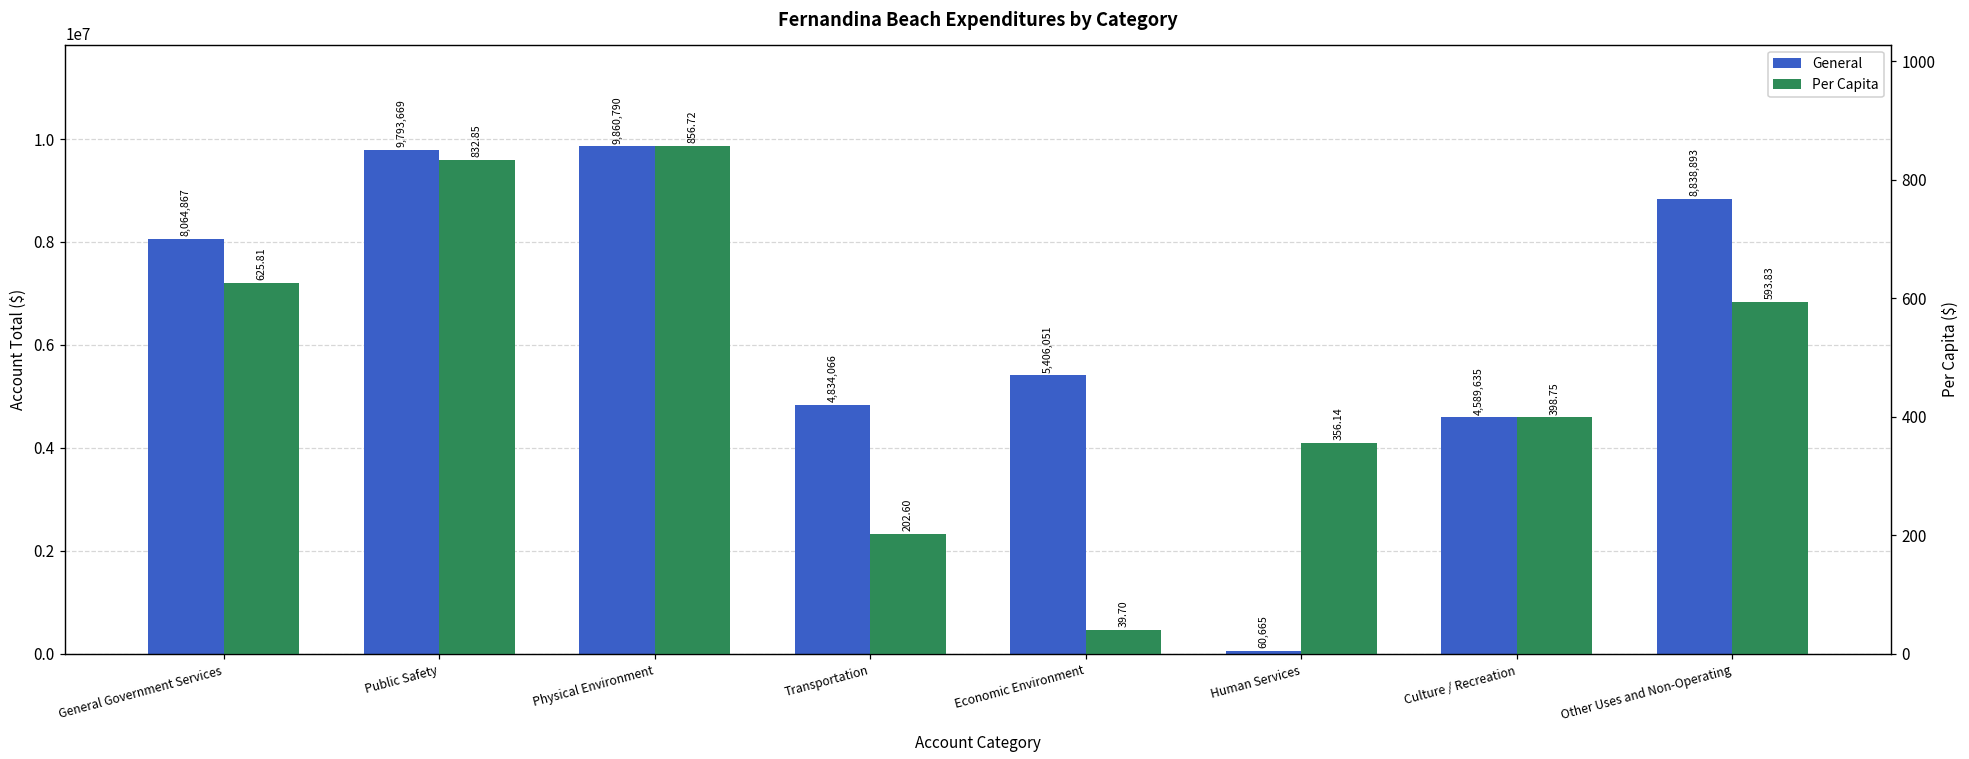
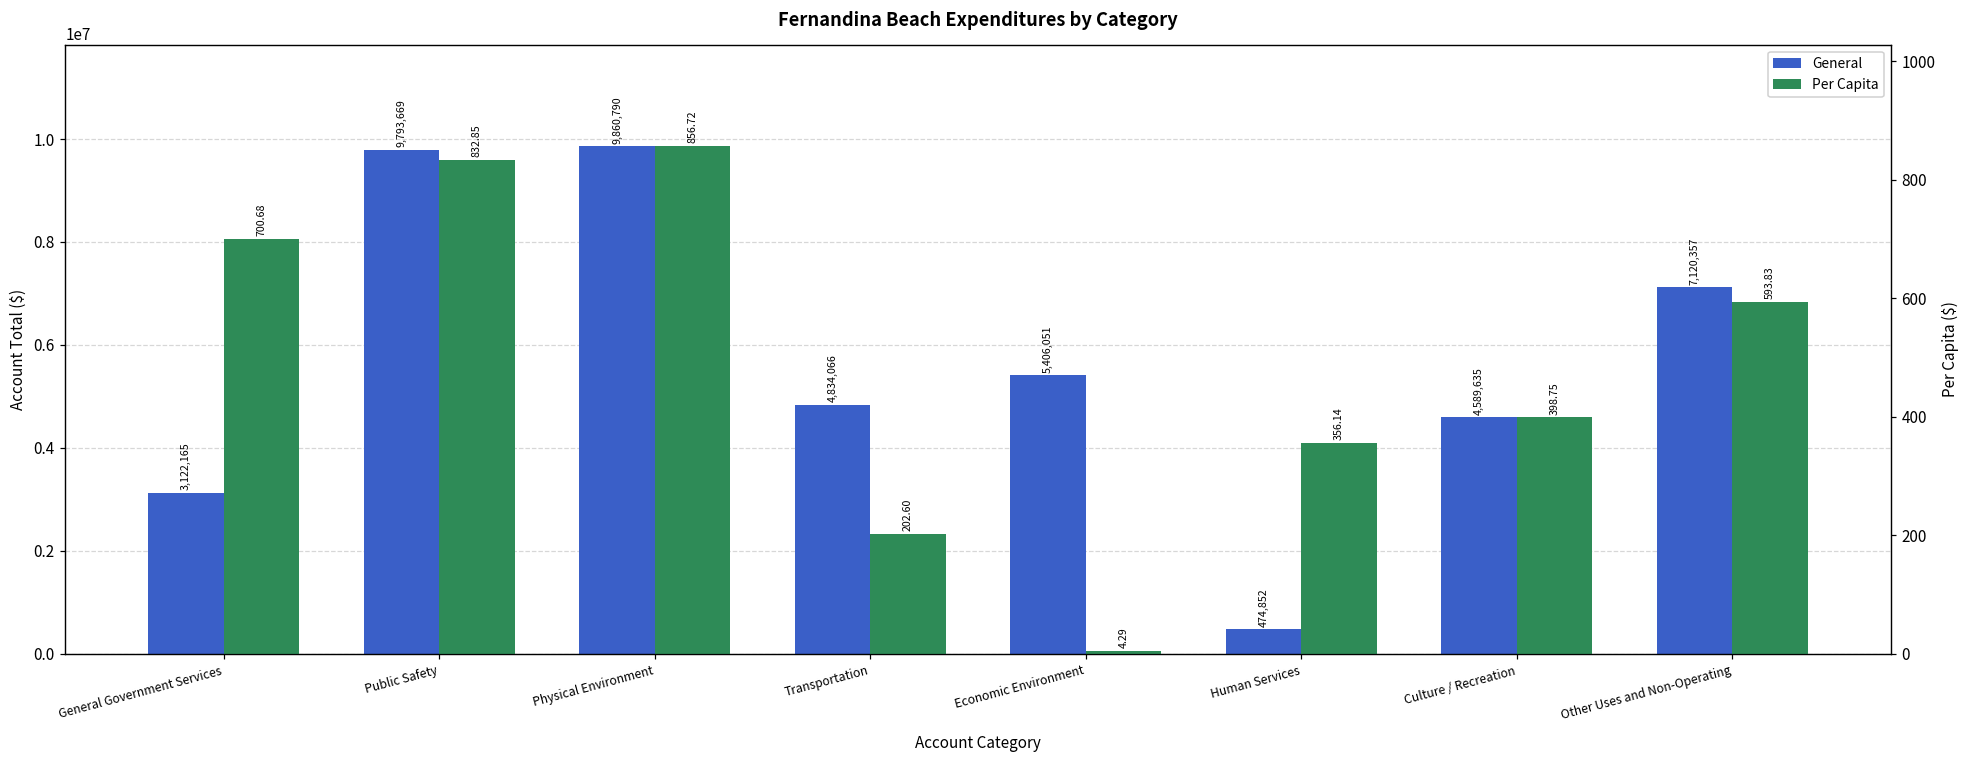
General, General Government Services: 8,064,867 -> 3,122,165
General, Human Services: 60,665 -> 474,852
General, Other Uses and Non-Operating: 8,838,893 -> 7,120,357
Per Capita, General Government Services: 625.81 -> 700.68
Per Capita, Economic Environment: 39.70 -> 4.29
